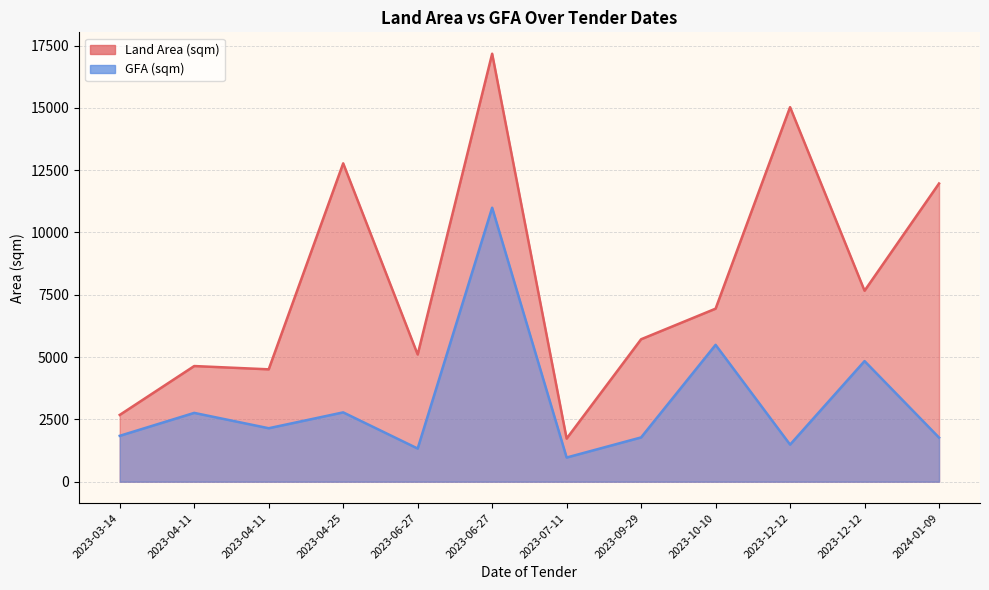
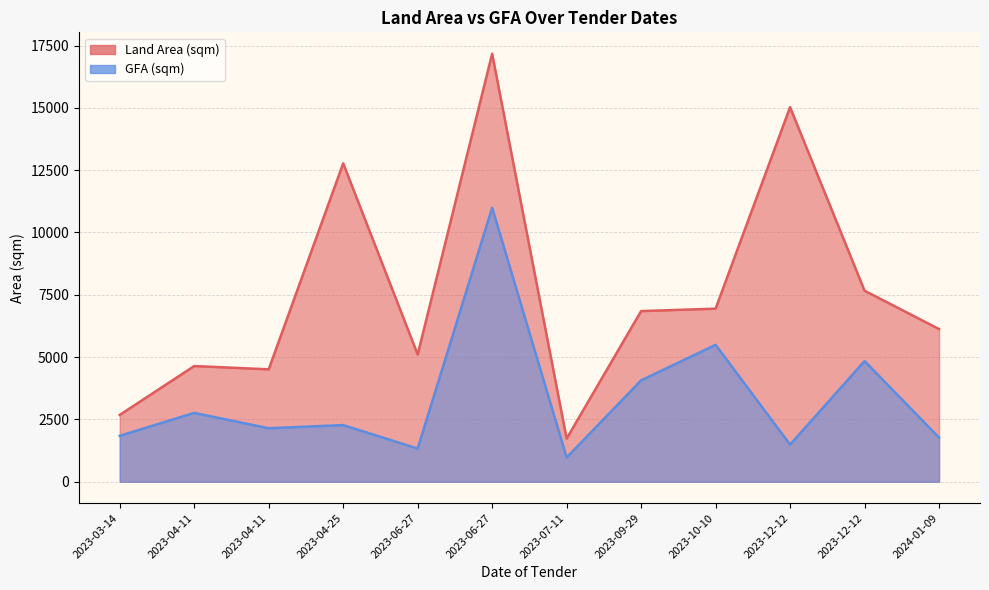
GFA (sqm), 2023-04-25: 2800 -> 2300
Land Area (sqm), 2023-09-29: 5700 -> 6800
GFA (sqm), 2023-09-29: 1800 -> 4100
Land Area (sqm), 2024-01-09: 12000 -> 6100
